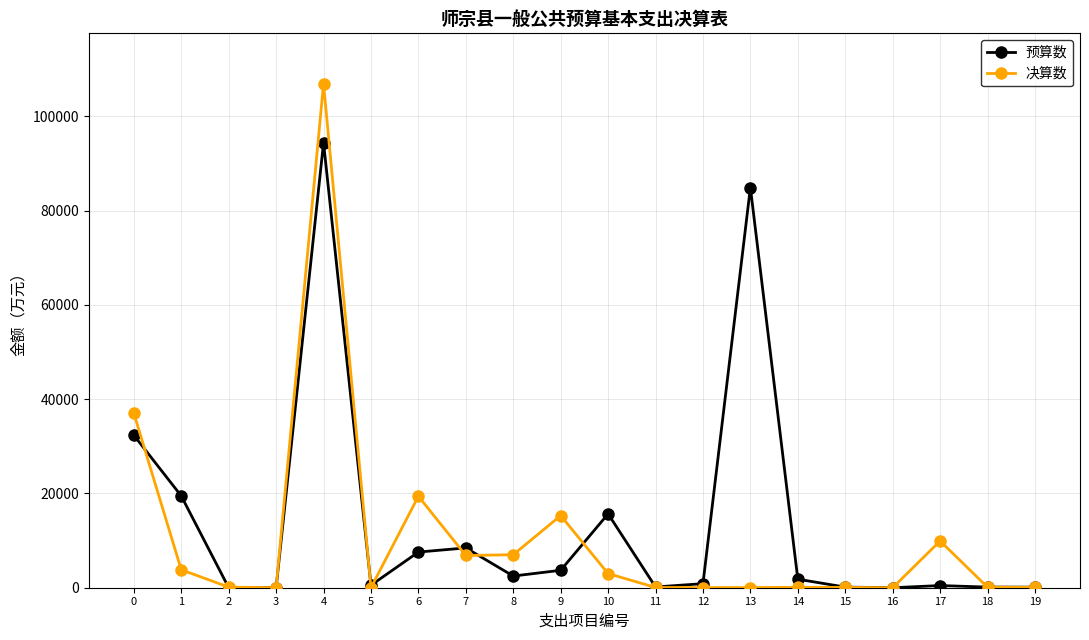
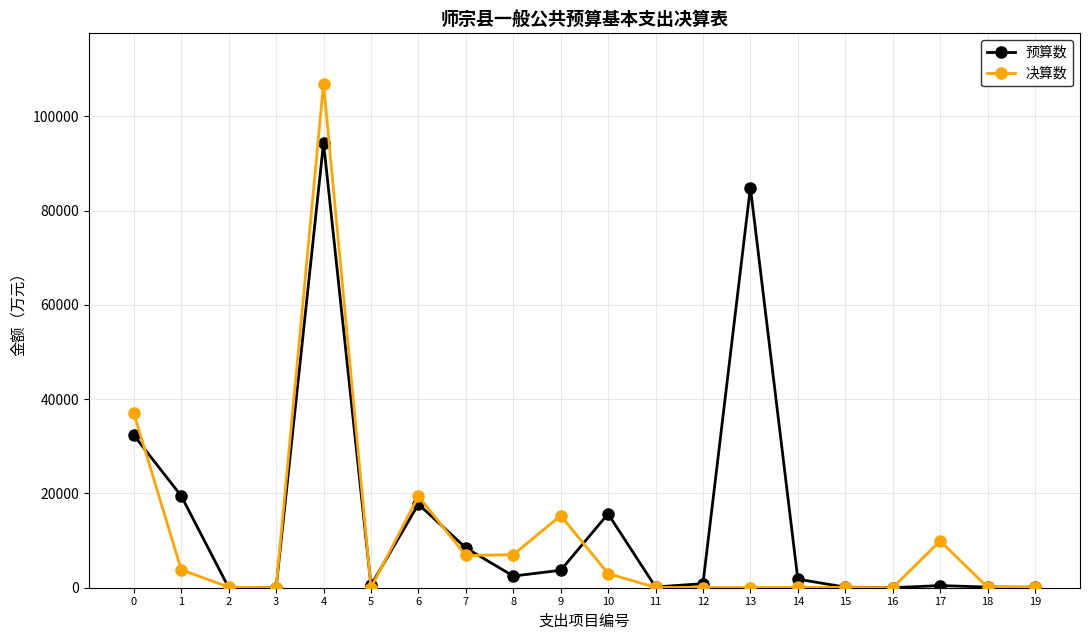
预算数, 6: 8000 -> 18000
